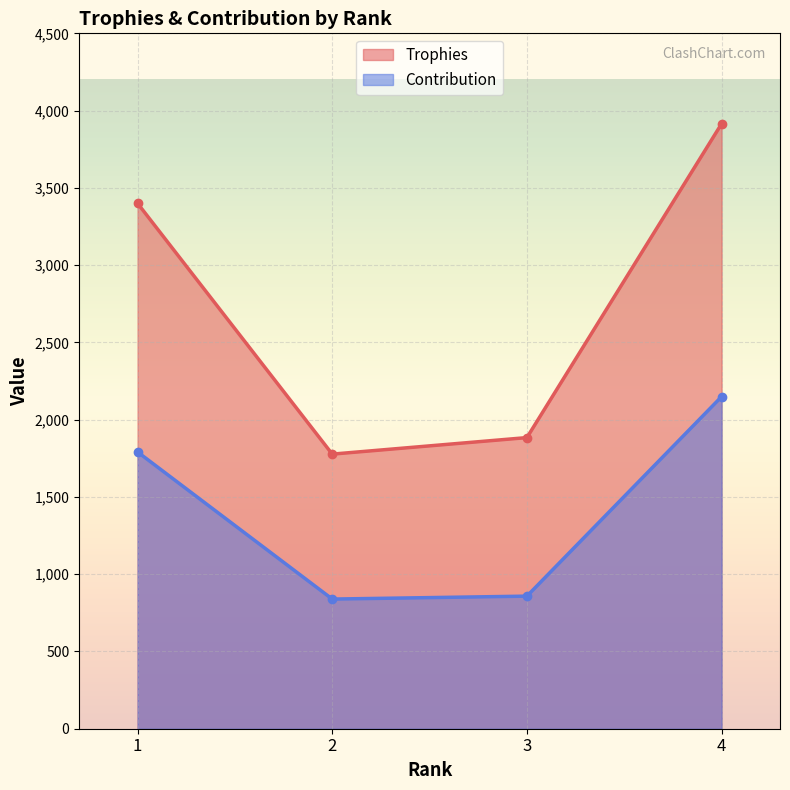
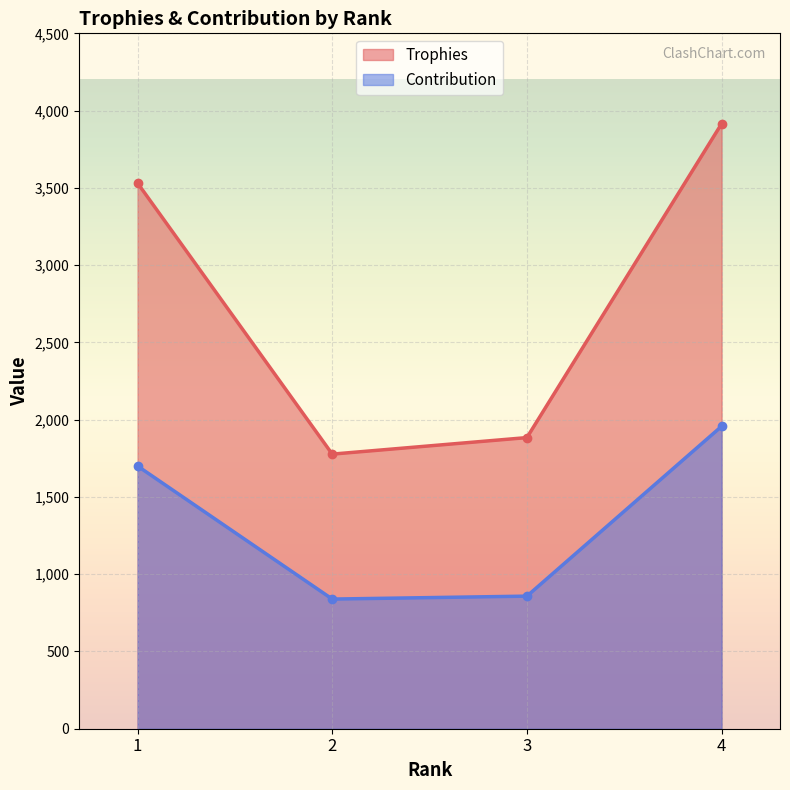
Trophies, 1: 3,400 -> 3,530
Contribution, 1: 1,790 -> 1,700
Contribution, 4: 2,150 -> 1,960
